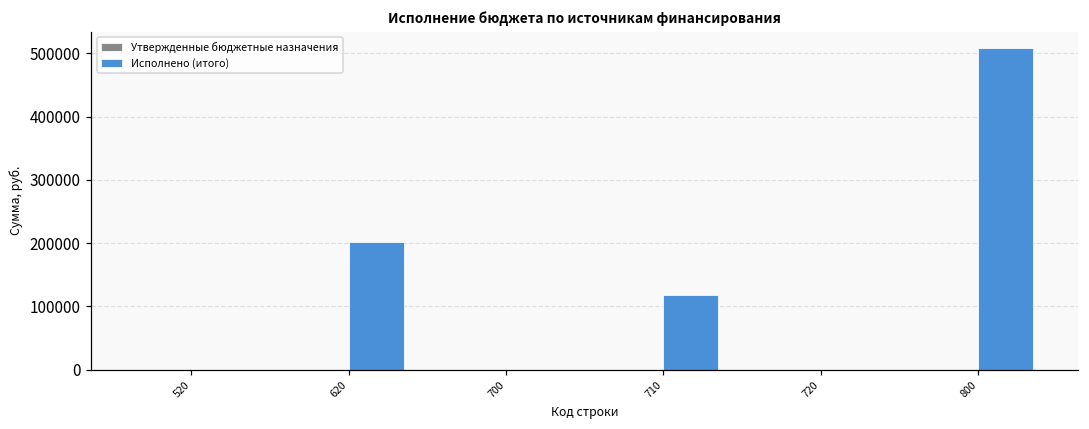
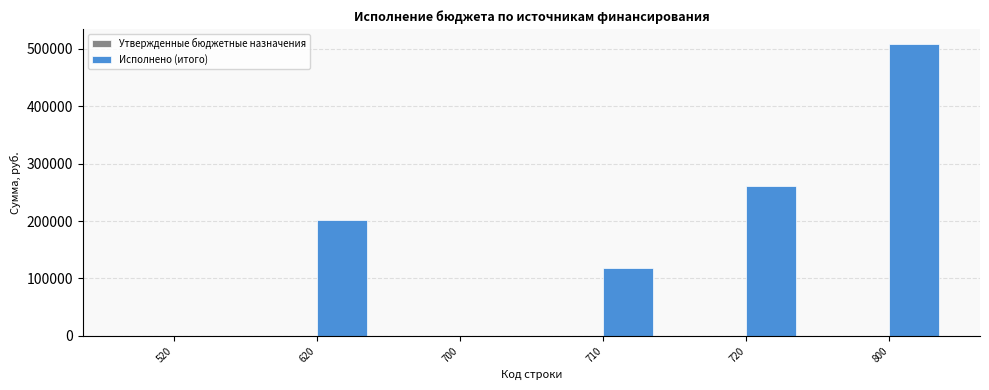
Исполнено (итого), 720: 0 -> 260000
